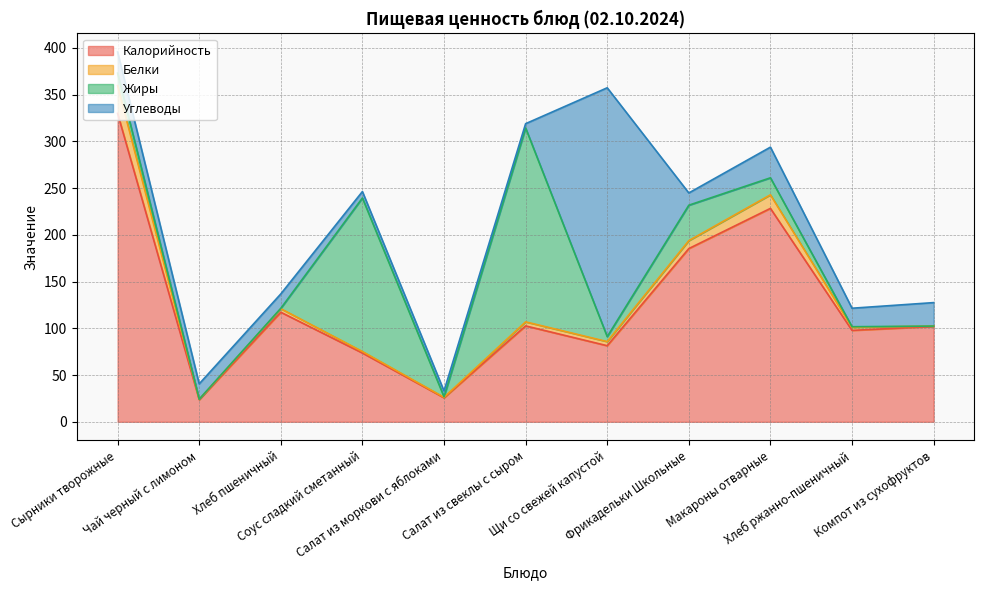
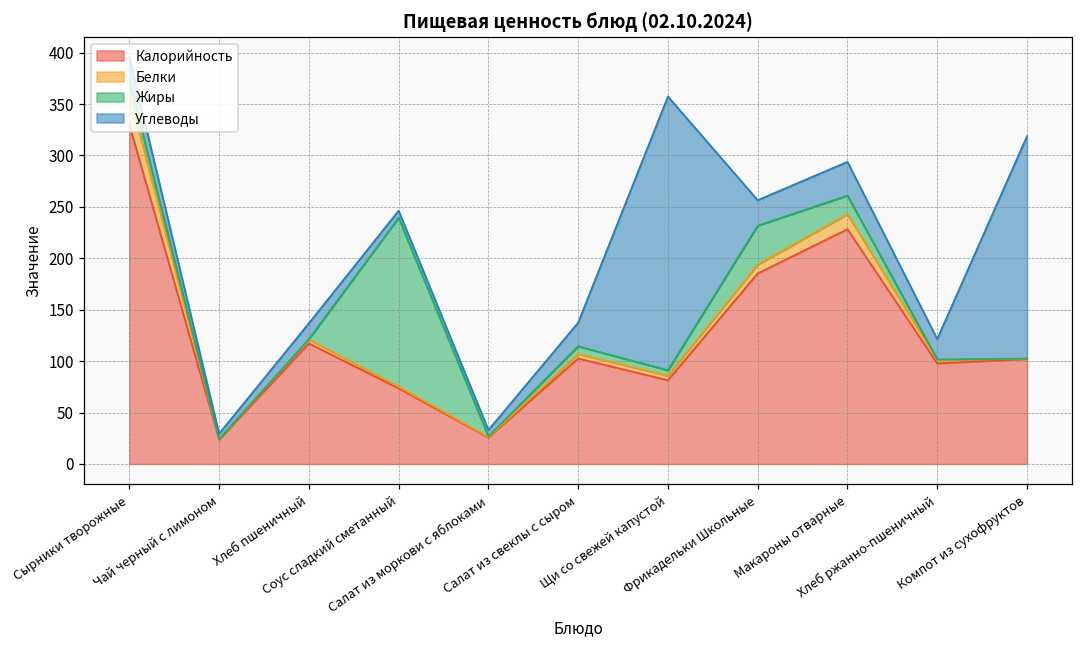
Углеводы, Чай черный с лимоном: 20 -> 10
Жиры, Салат из свеклы с сыром: 210 -> 10
Углеводы, Салат из свеклы с сыром: 0 -> 20
Углеводы, Фрикадельки Школьные: 10 -> 20
Углеводы, Компот из сухофруктов: 30 -> 220
